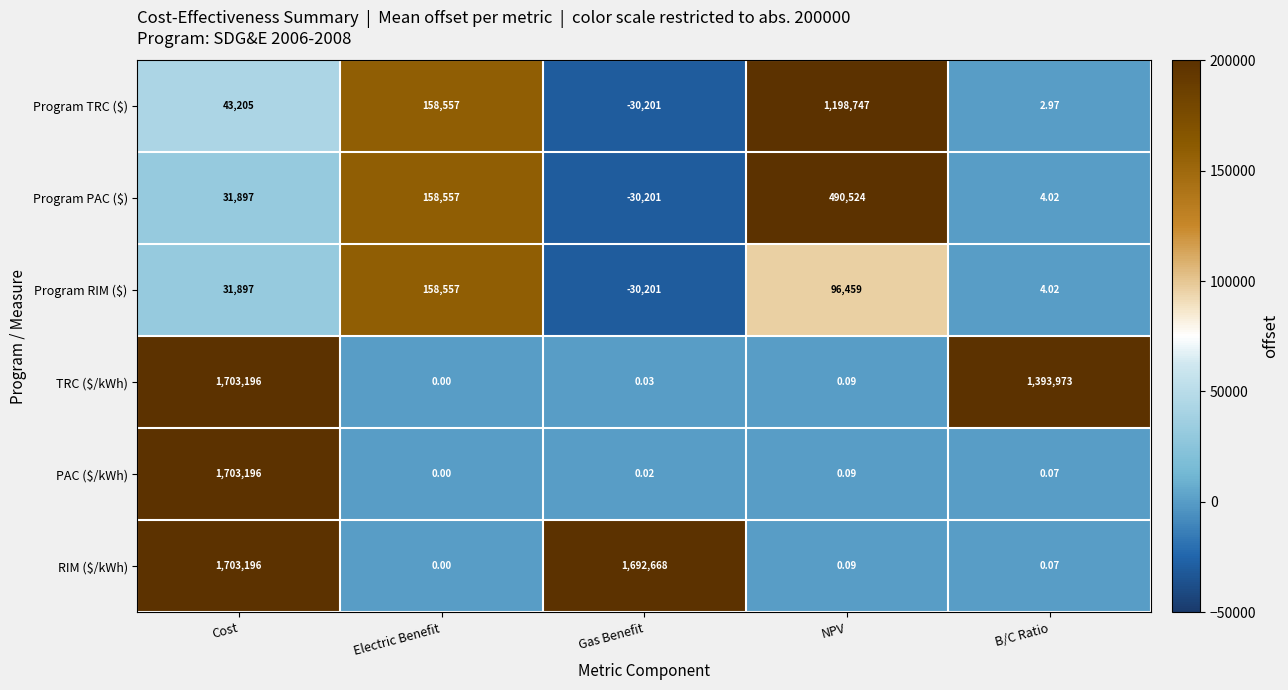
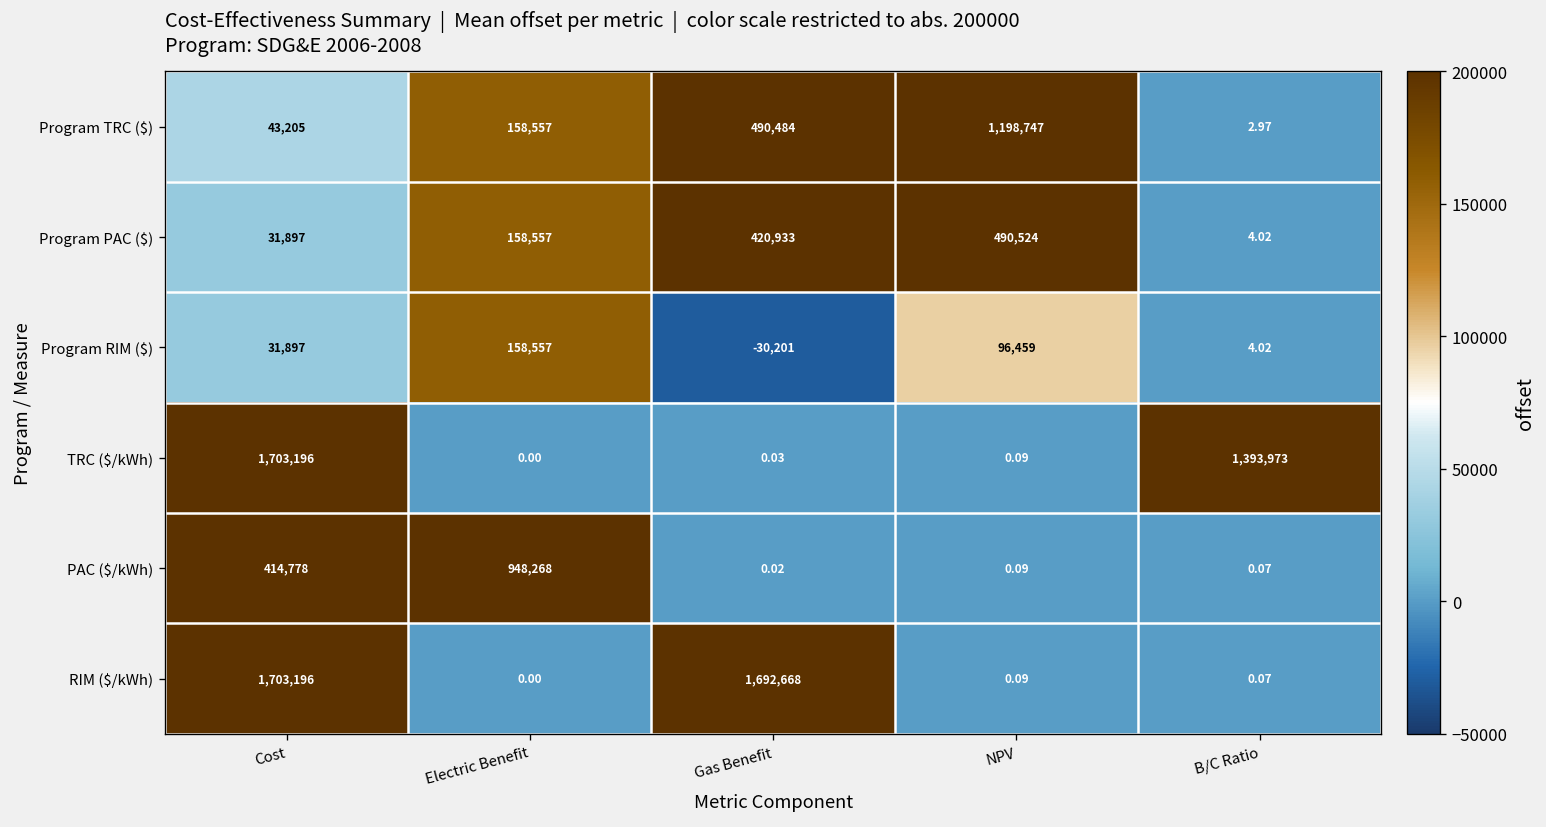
Program TRC ($), Gas Benefit: -30,201 -> 490,484
Program PAC ($), Gas Benefit: -30,201 -> 420,933
PAC ($/kWh), Cost: 1,703,196 -> 414,778
PAC ($/kWh), Electric Benefit: 0.00 -> 948,268
